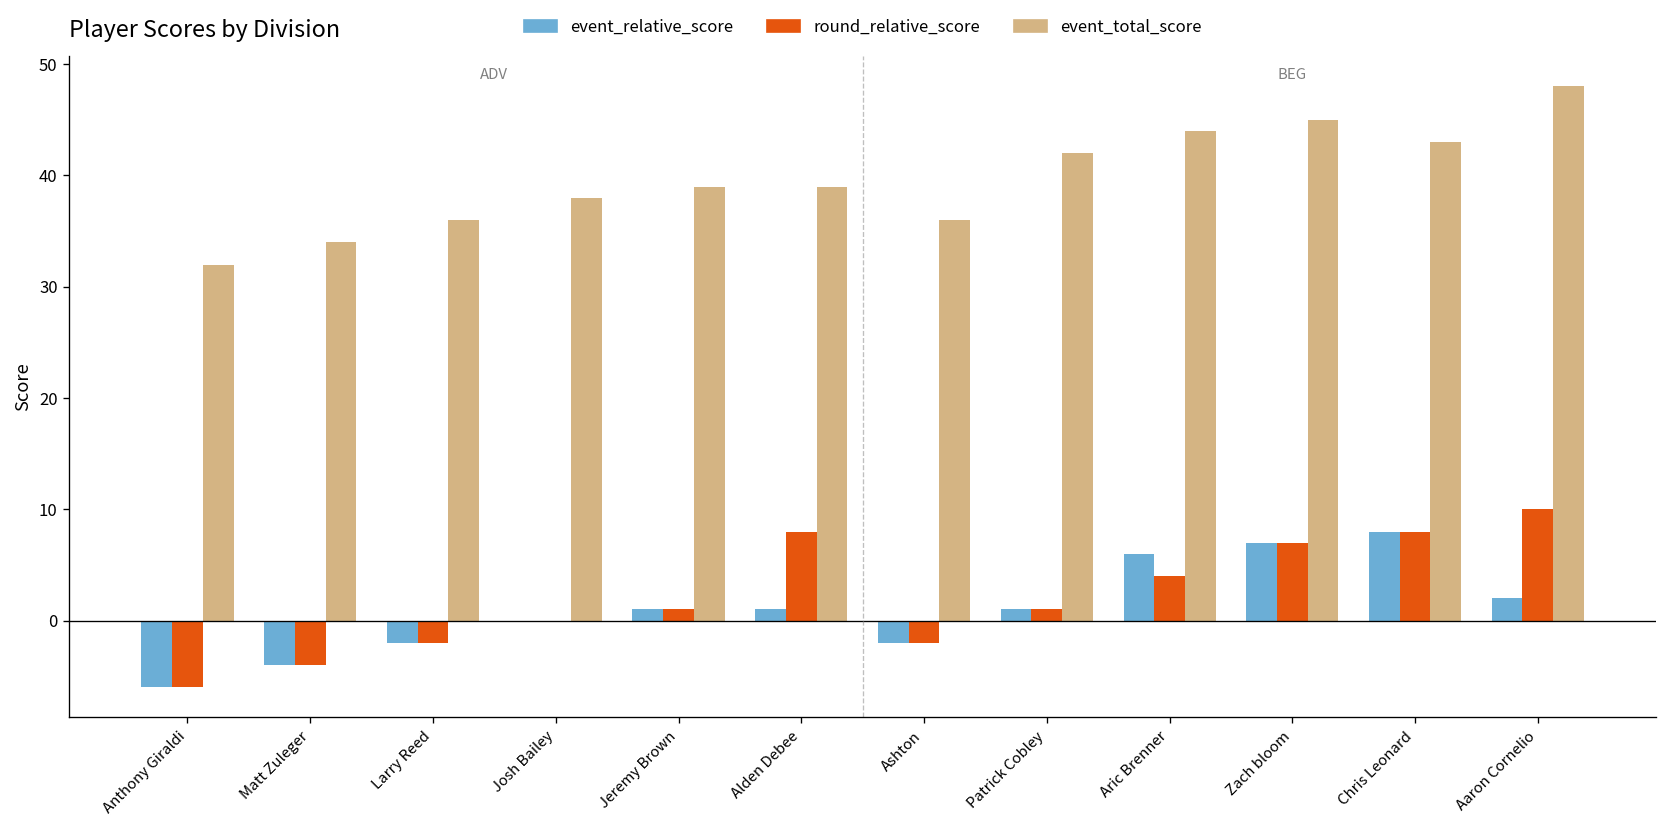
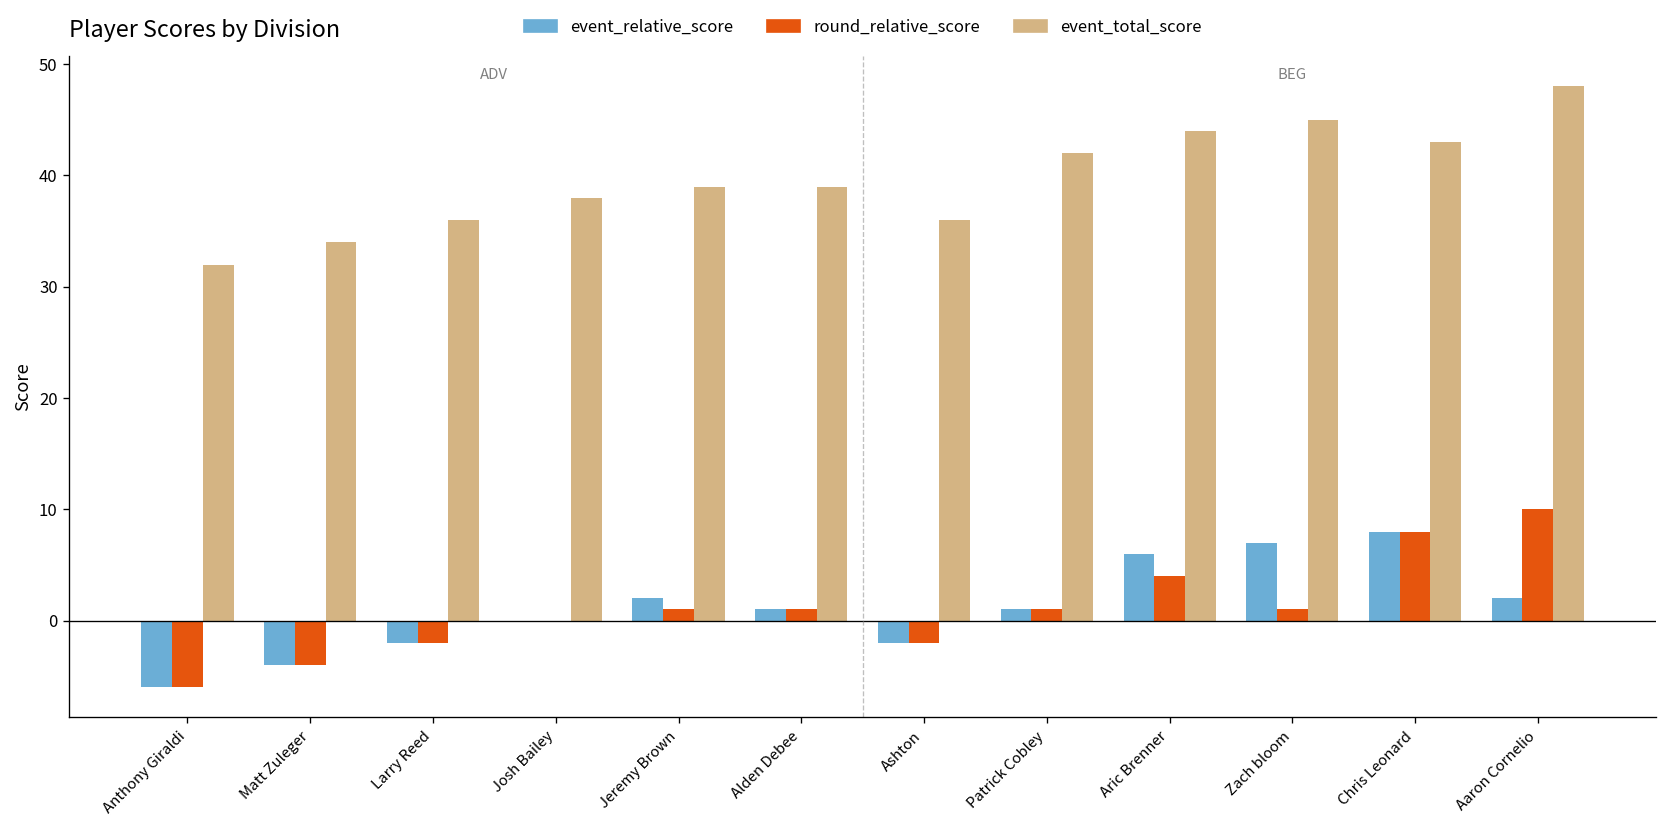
event_relative_score, Jeremy Brown: 1 -> 2
round_relative_score, Alden Debee: 8 -> 1
round_relative_score, Zach bloom: 7 -> 1
